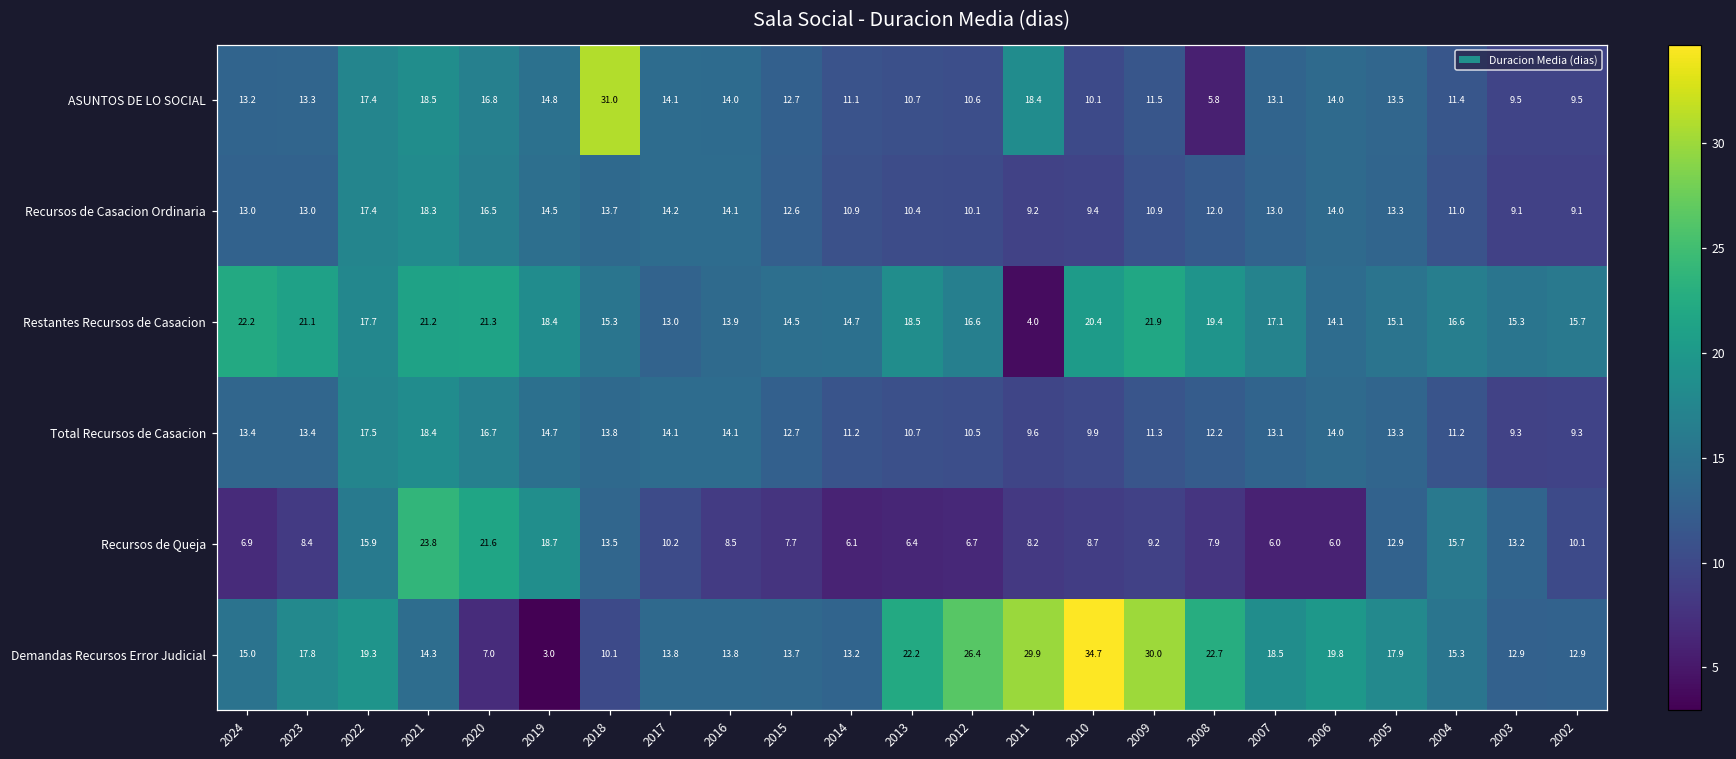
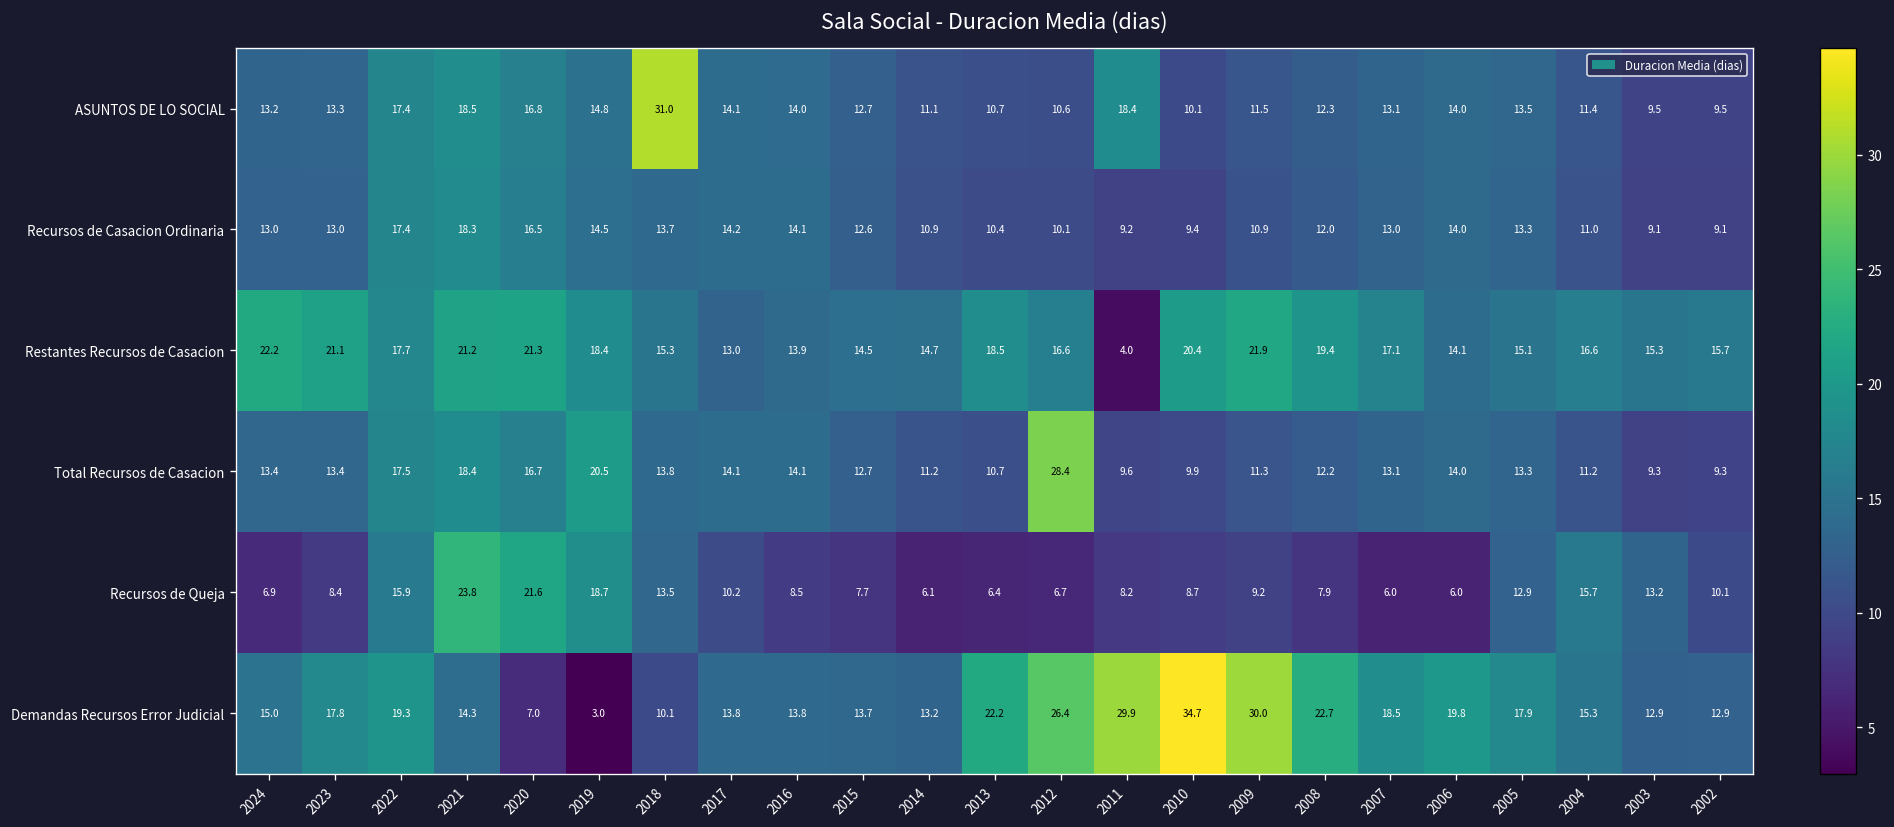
ASUNTOS DE LO SOCIAL, 2008: 5.8 -> 12.3
Total Recursos de Casacion, 2019: 14.7 -> 20.5
Total Recursos de Casacion, 2012: 10.5 -> 28.4
